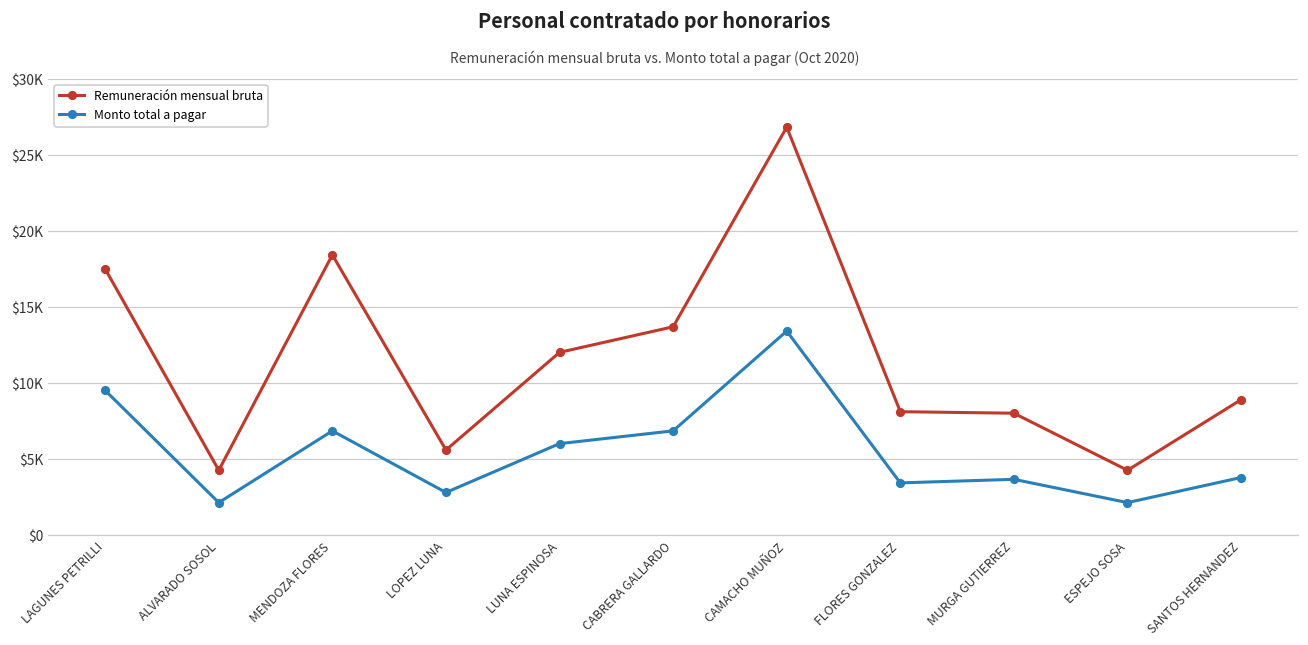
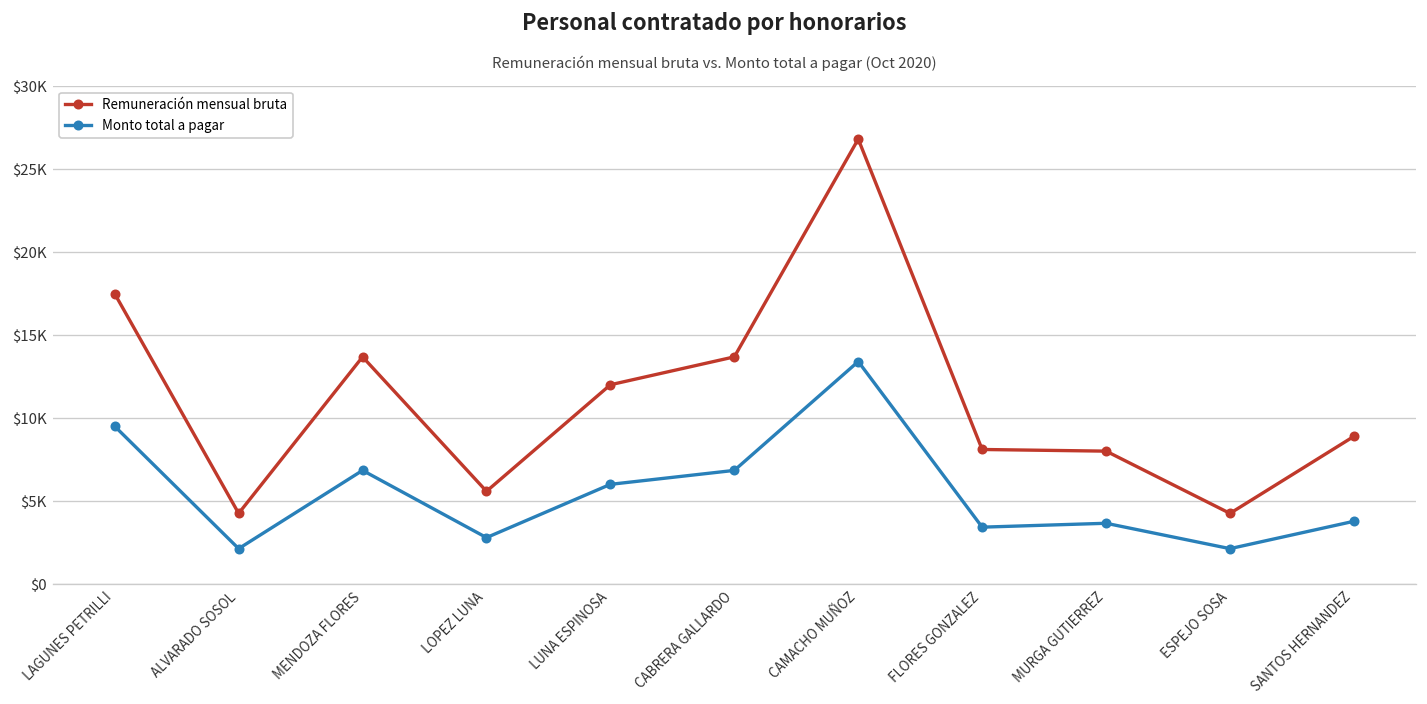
Remuneración mensual bruta, MENDOZA FLORES: $18400 -> $13700
